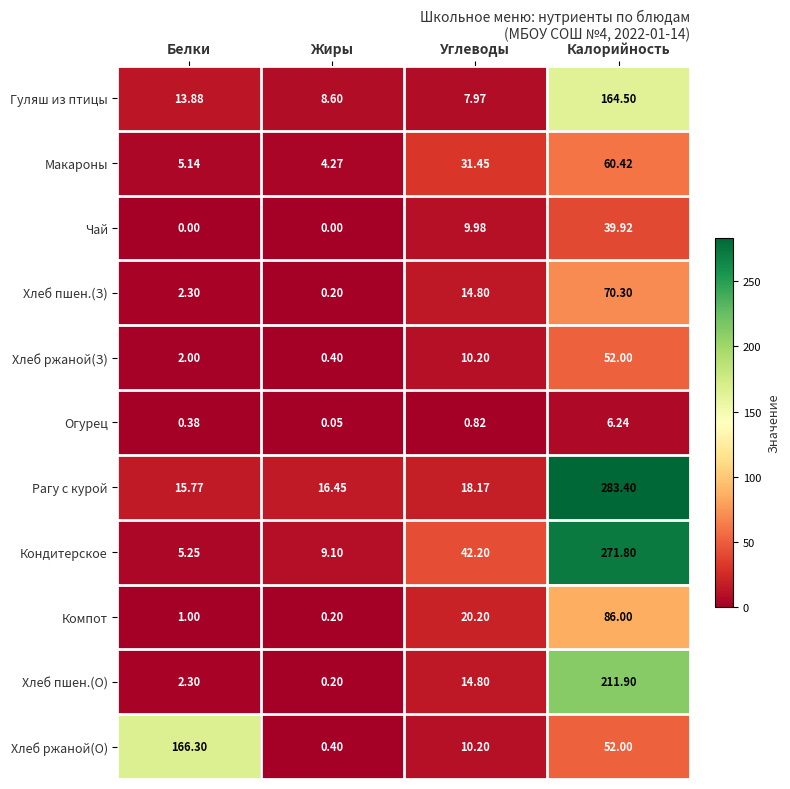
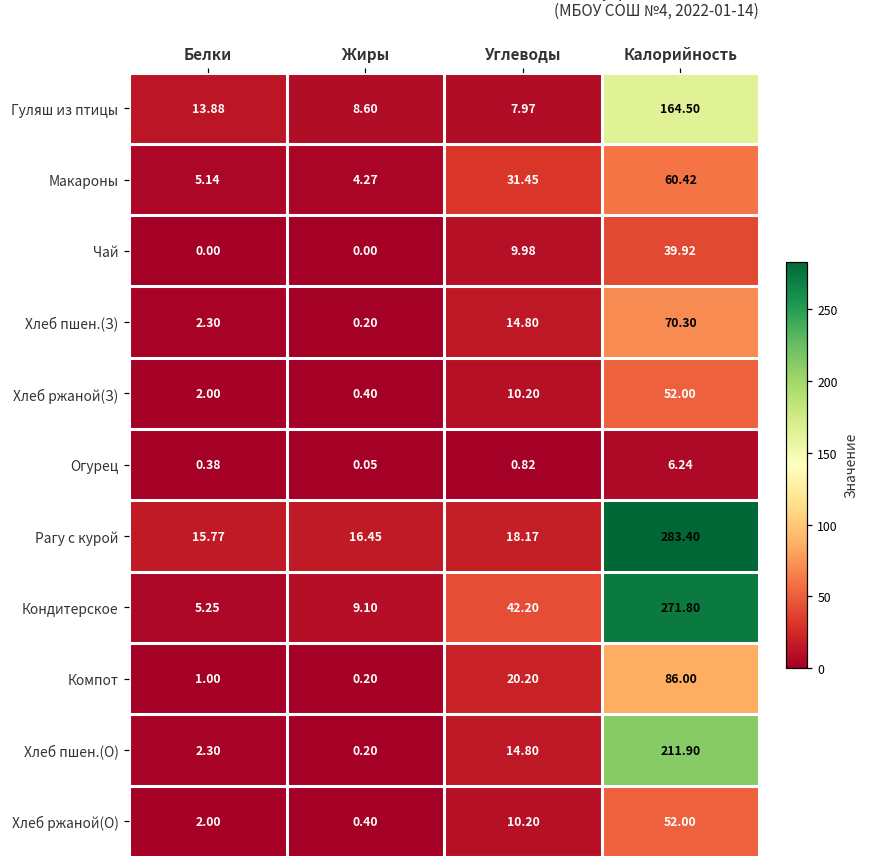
Хлеб ржаной(О), Белки: 166.30 -> 2.00
